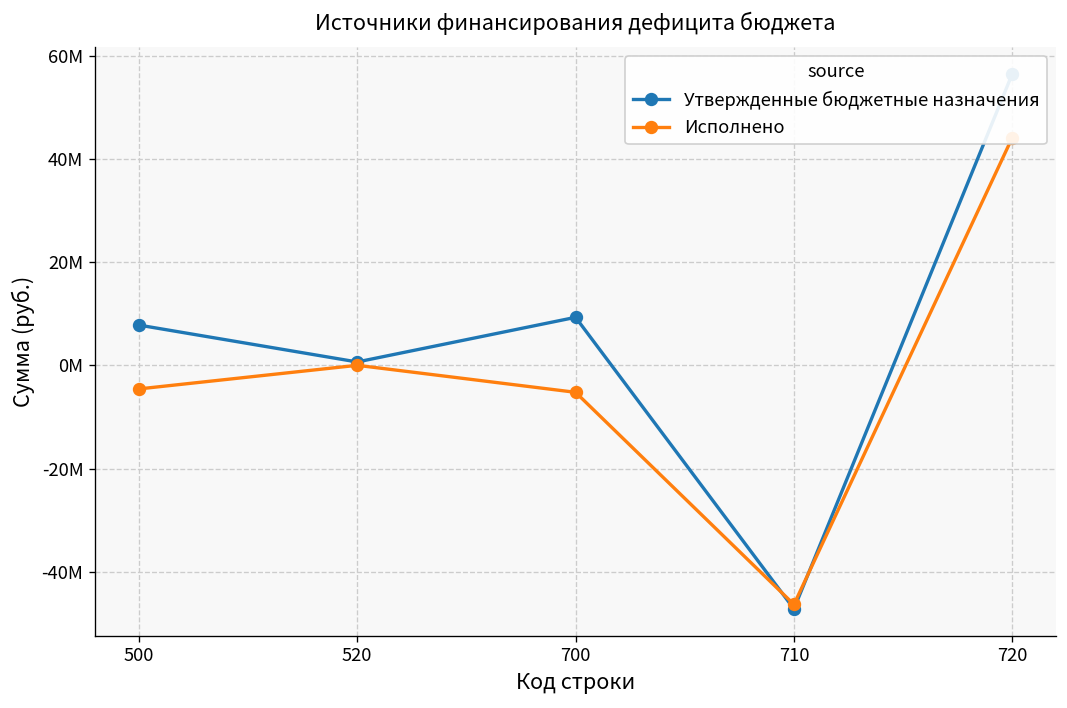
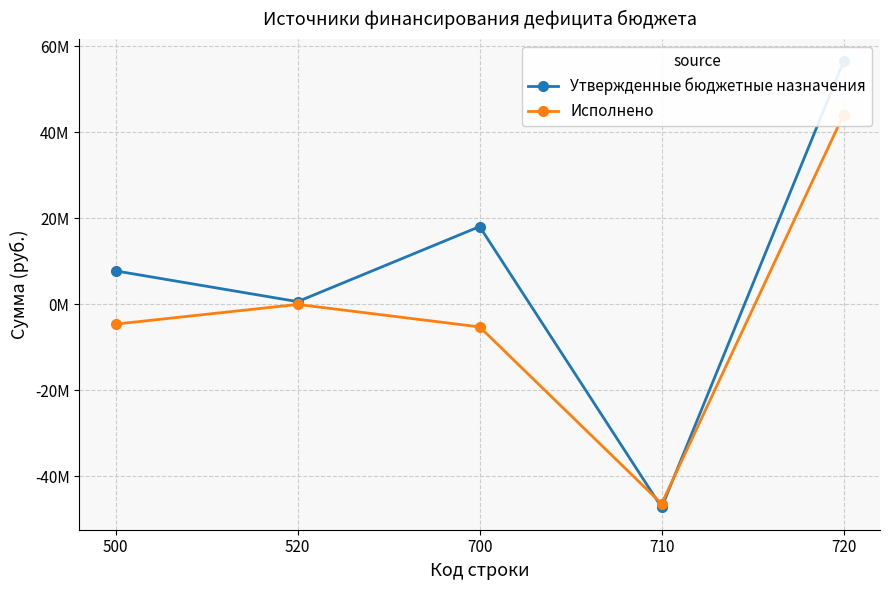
Утвержденные бюджетные назначения, 700: 9000000 -> 18000000
